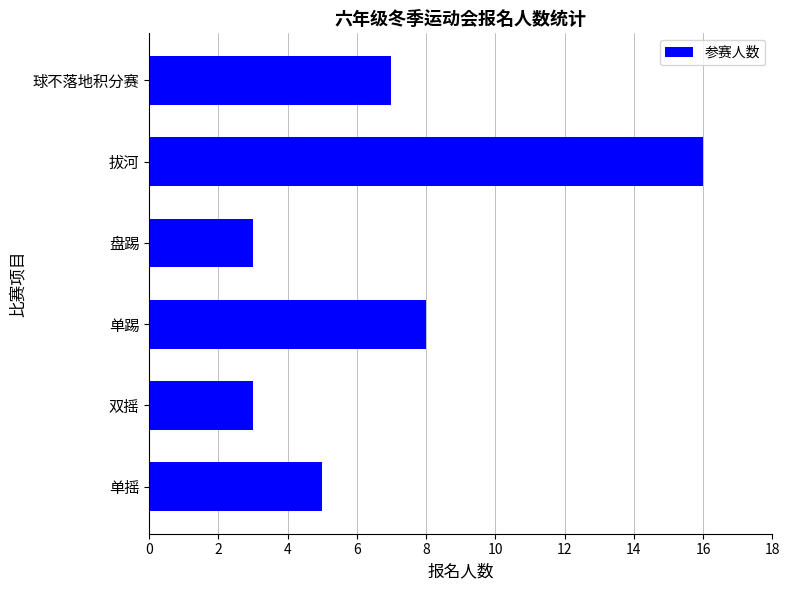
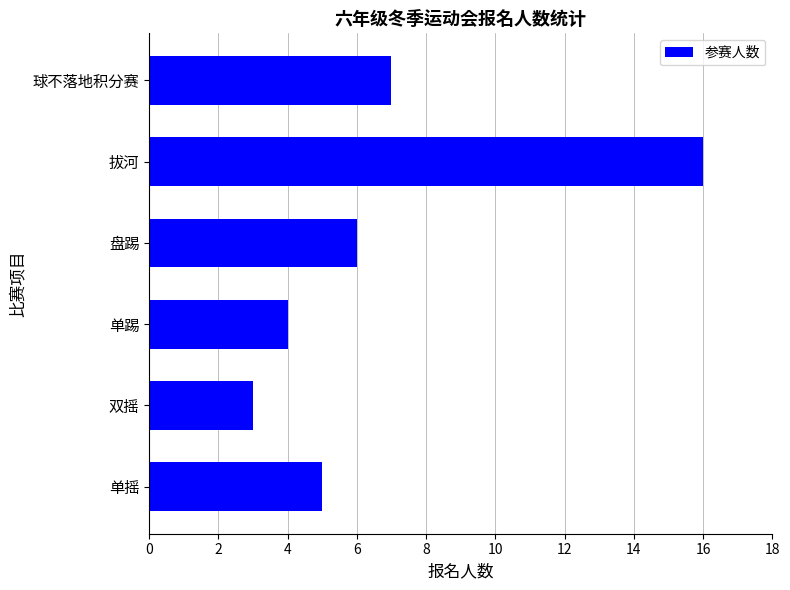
盘踢: 3 -> 6
单踢: 8 -> 4
